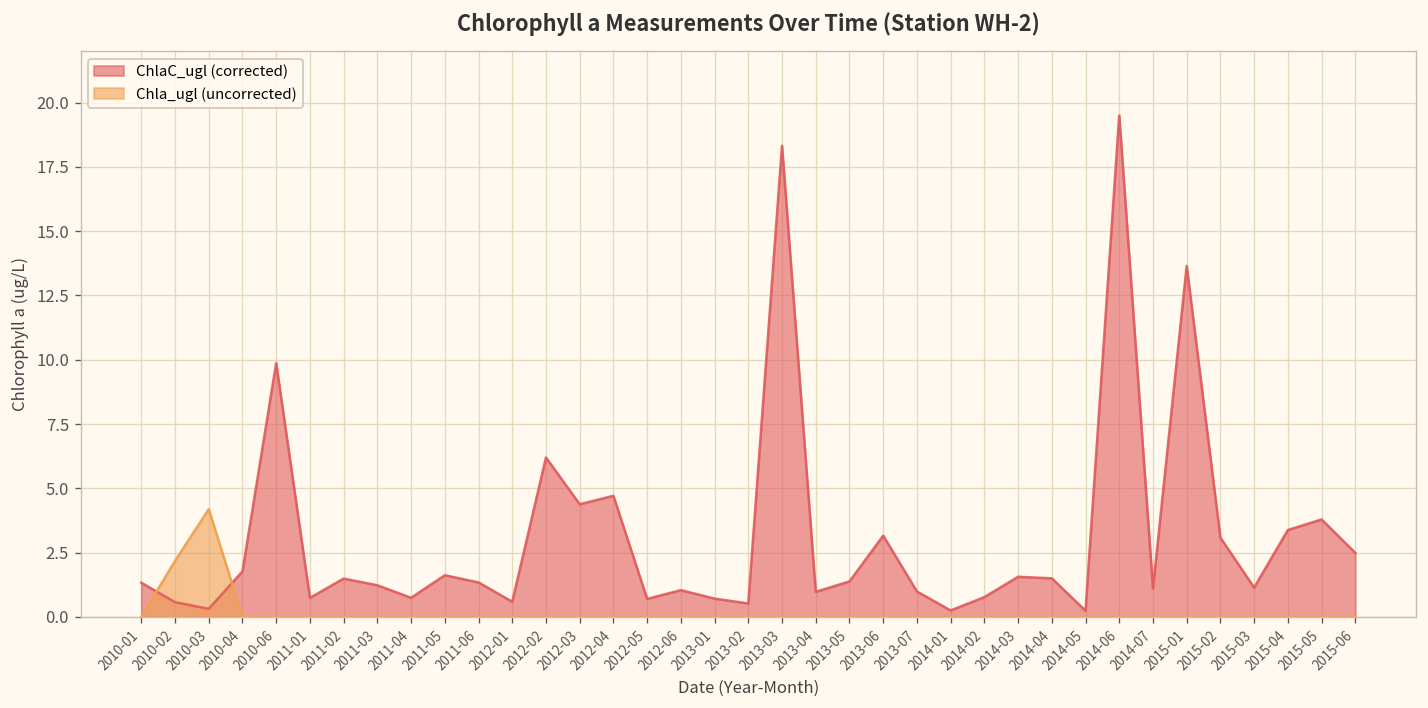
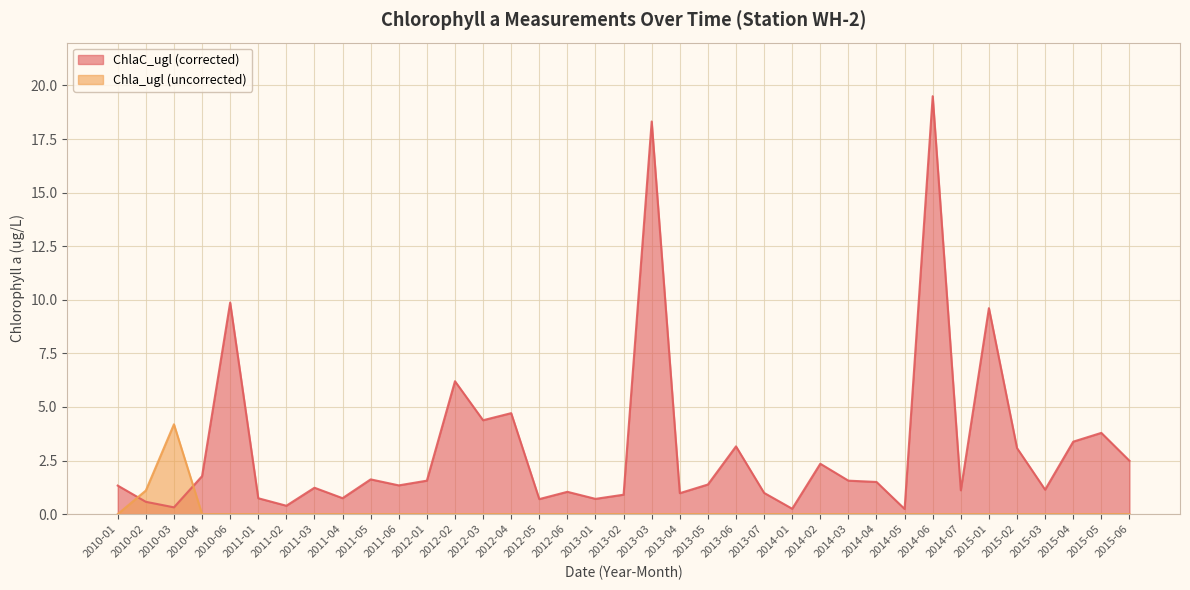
Chla_ugl (uncorrected), 2010-02: 2.2 -> 1.1
ChlaC_ugl (corrected), 2011-02: 1.5 -> 0.4
ChlaC_ugl (corrected), 2012-01: 0.6 -> 1.6
ChlaC_ugl (corrected), 2013-02: 0.5 -> 0.9
ChlaC_ugl (corrected), 2014-02: 0.8 -> 2.4
ChlaC_ugl (corrected), 2015-01: 13.7 -> 9.6
